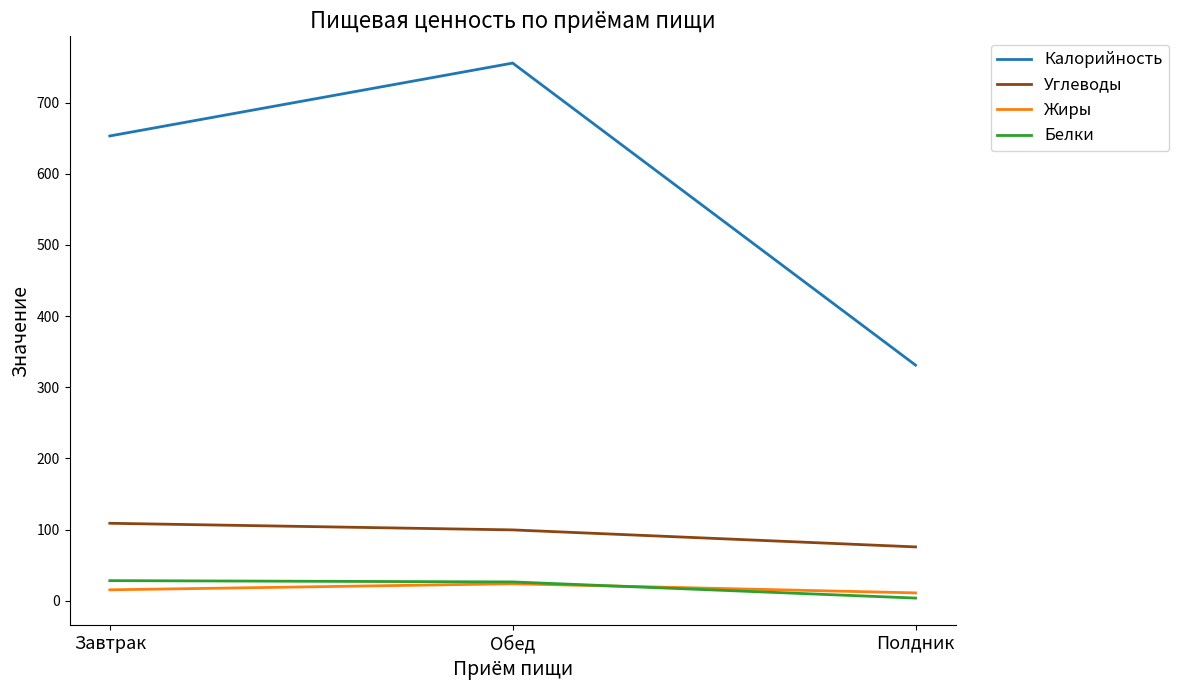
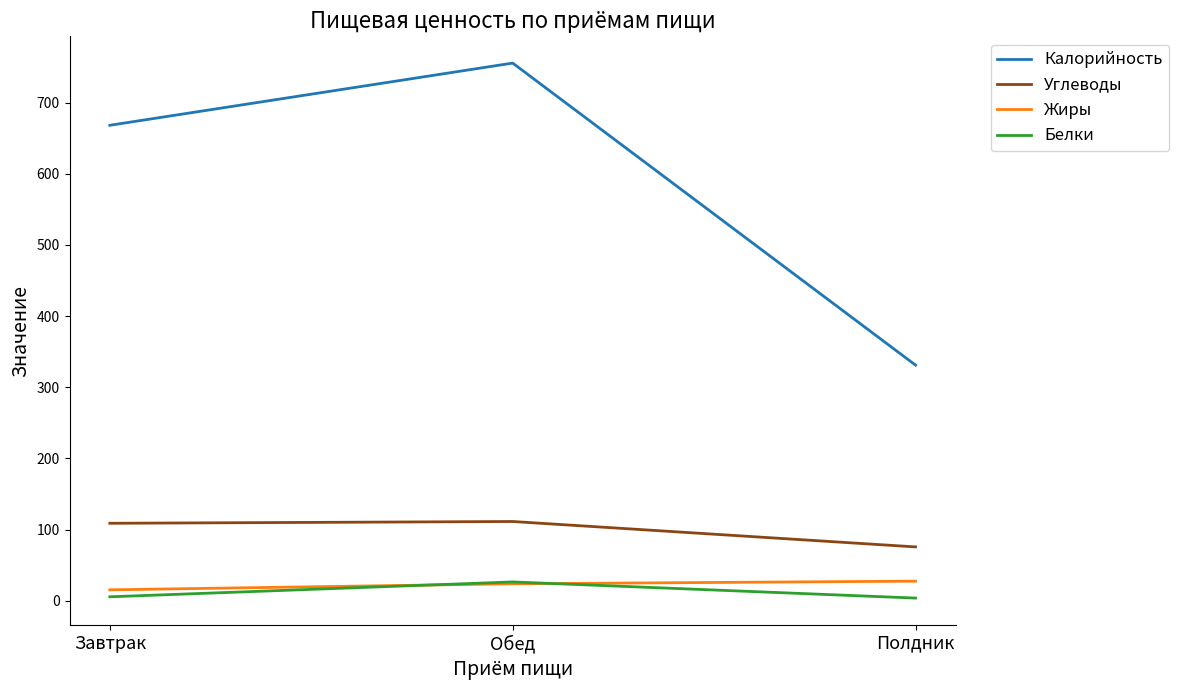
Калорийность, Завтрак: 650 -> 670
Белки, Завтрак: 30 -> 10
Углеводы, Обед: 100 -> 110
Жиры, Полдник: 10 -> 30
